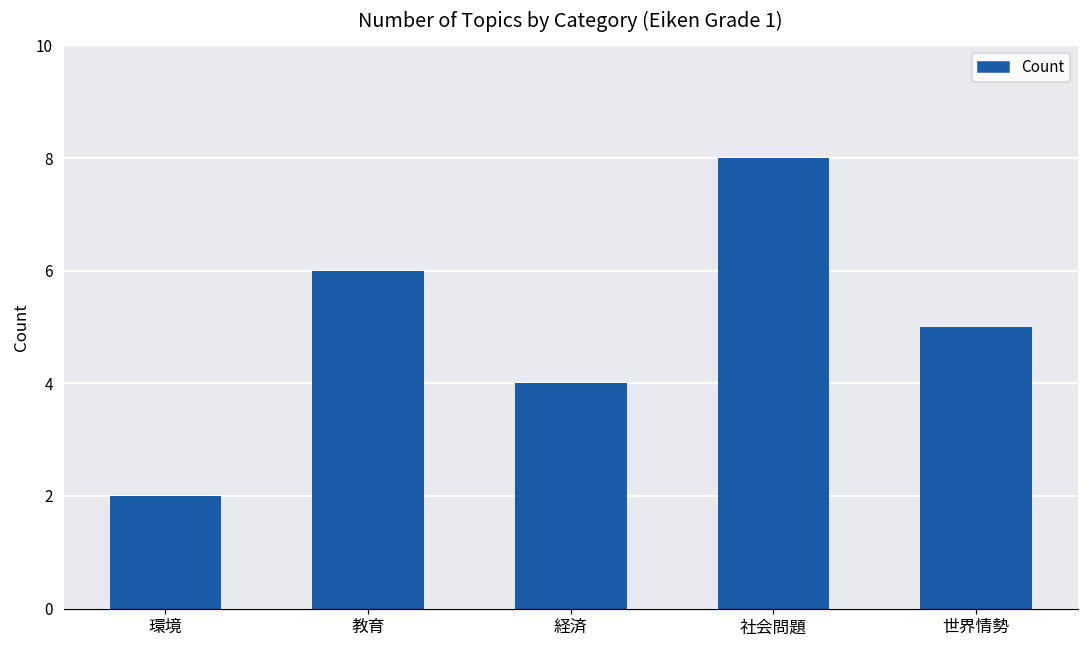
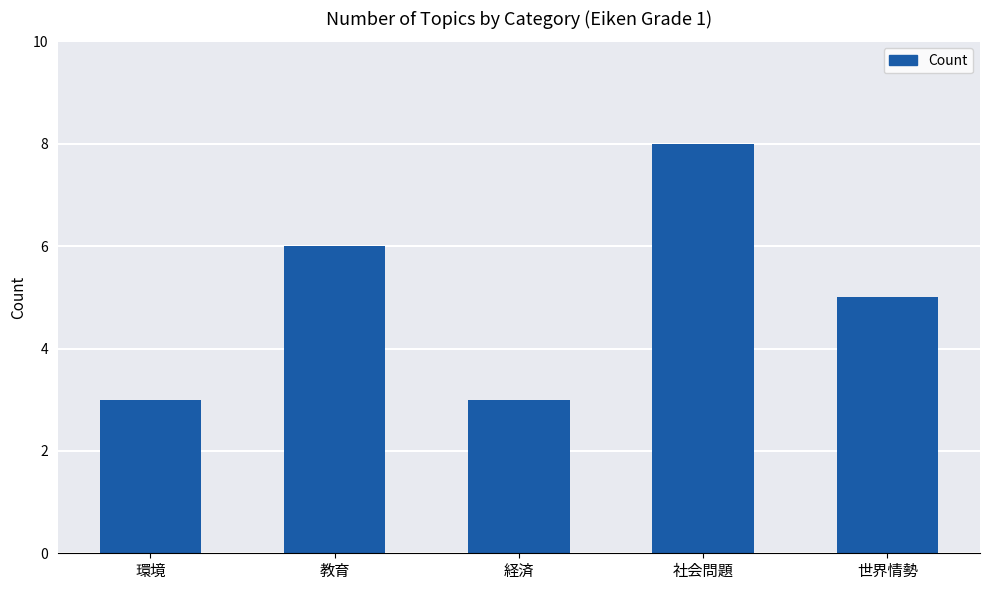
環境: 2 -> 3
経済: 4 -> 3
